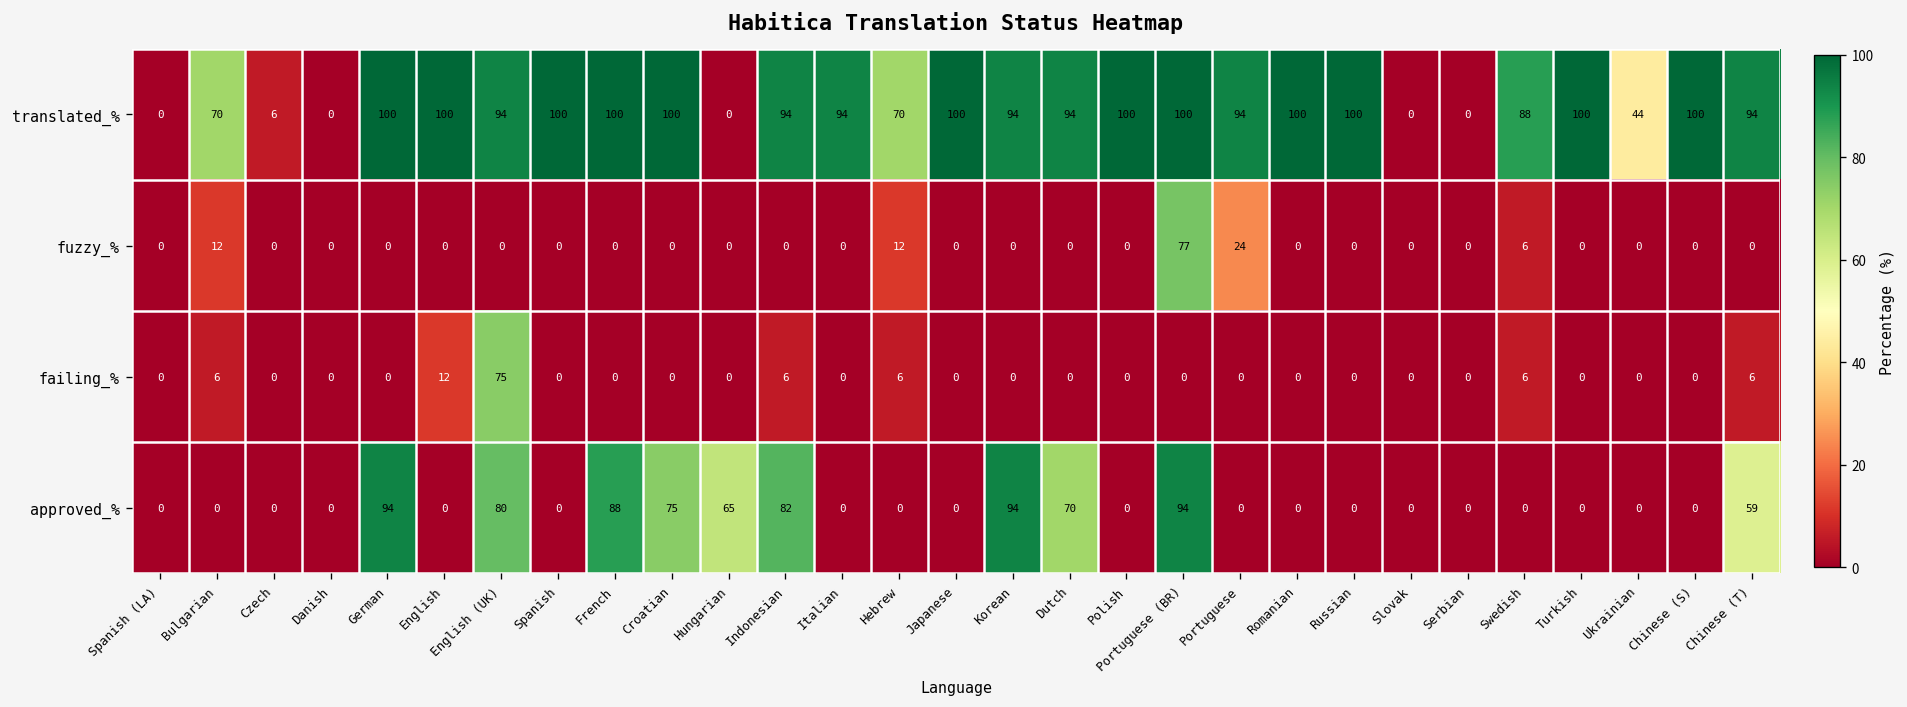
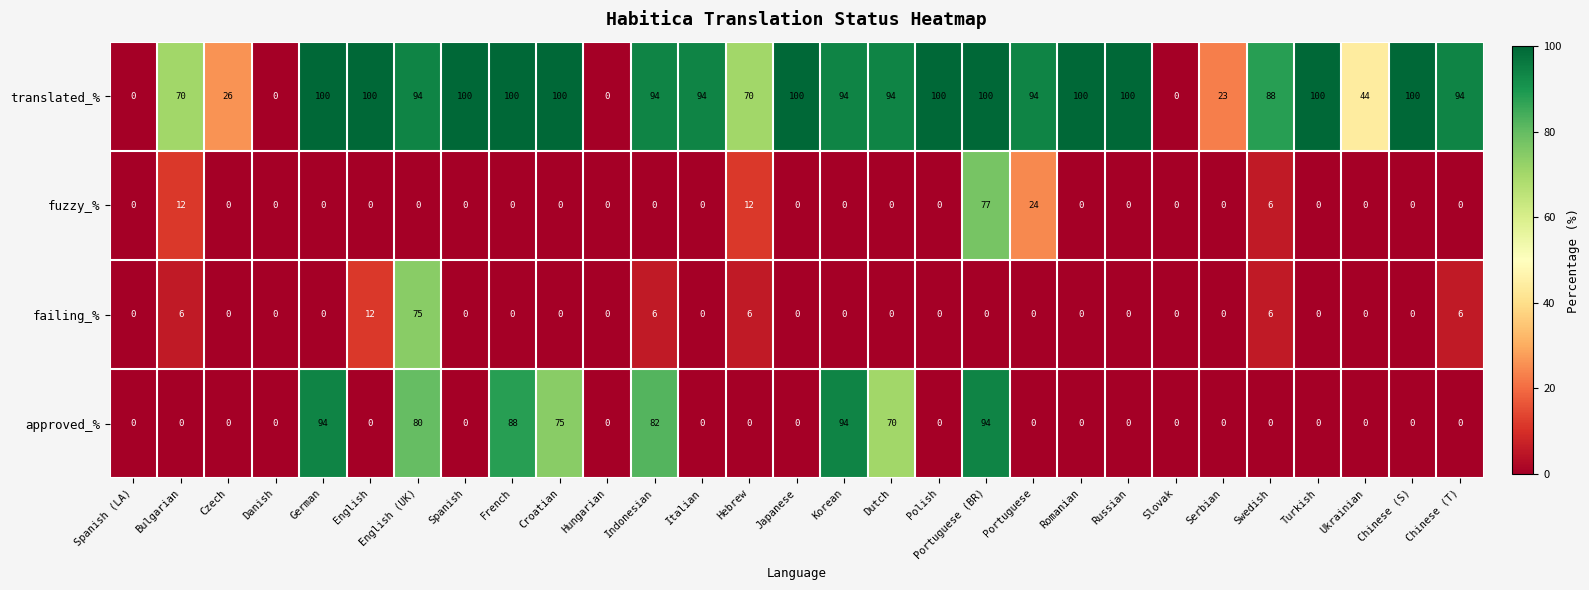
translated_%, Czech: 6 -> 26
translated_%, Serbian: 0 -> 23
approved_%, Hungarian: 65 -> 0
approved_%, Chinese (T): 59 -> 0
